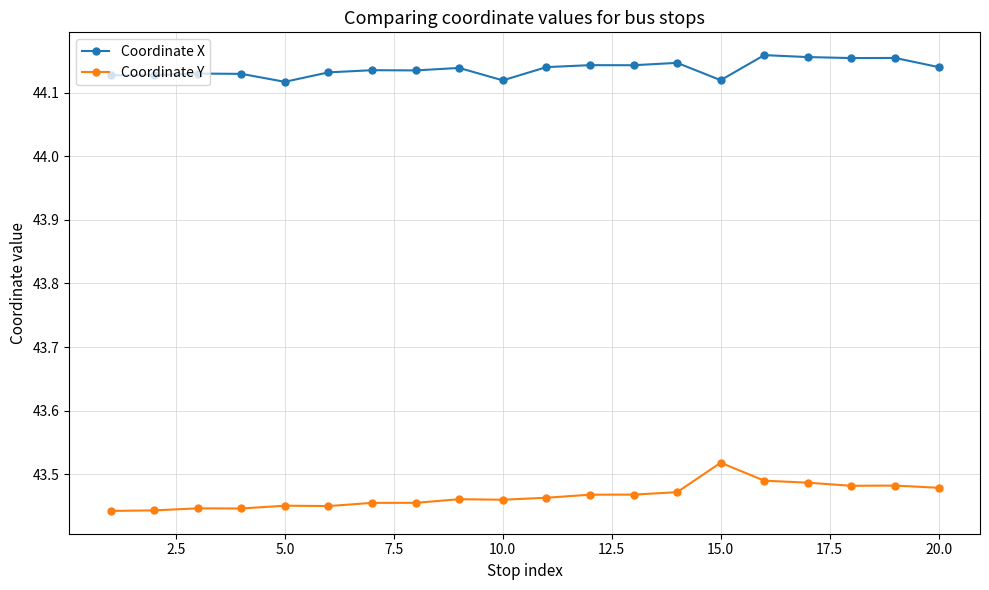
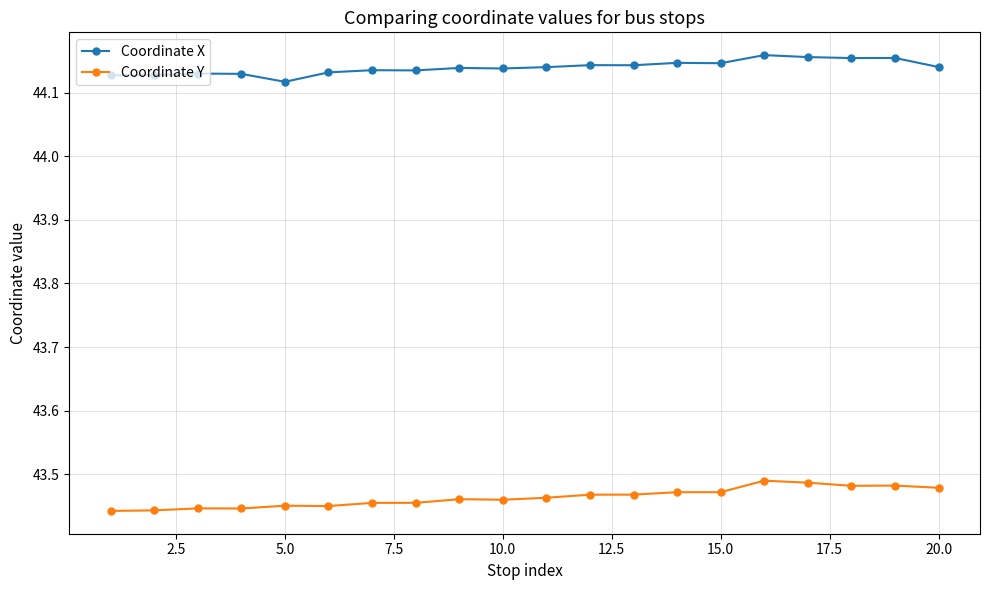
Coordinate X, 10.0: 44.12 -> 44.14
Coordinate X, 15.0: 44.12 -> 44.15
Coordinate Y, 15.0: 43.52 -> 43.47
